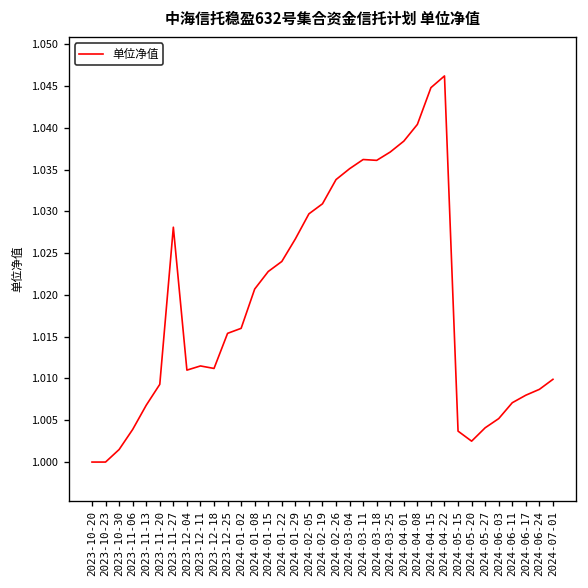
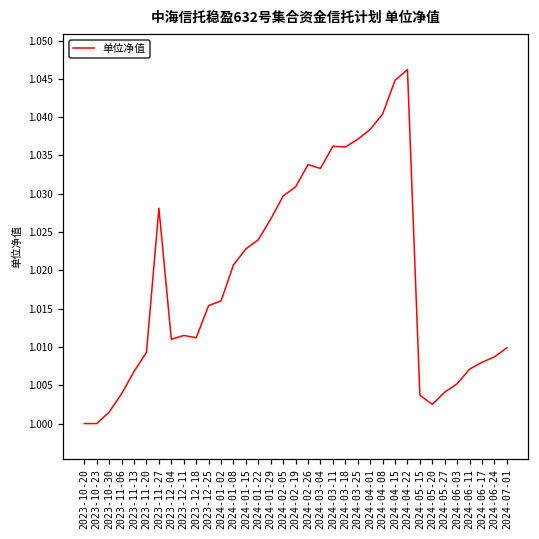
2024-03-04: 1.035 -> 1.033
